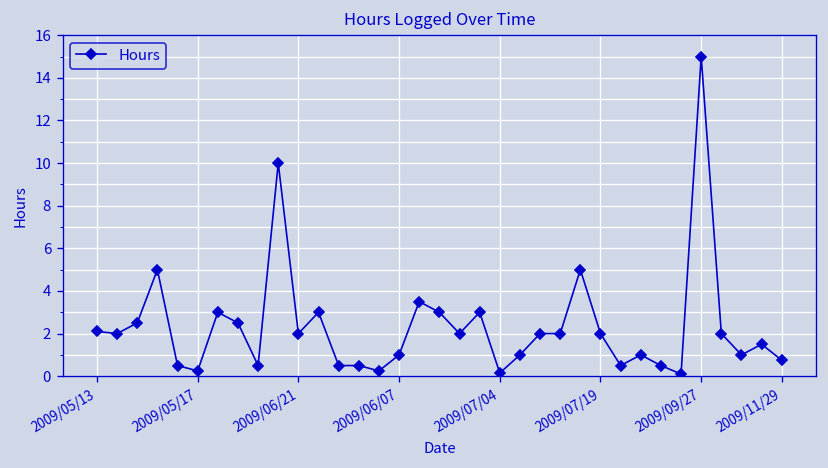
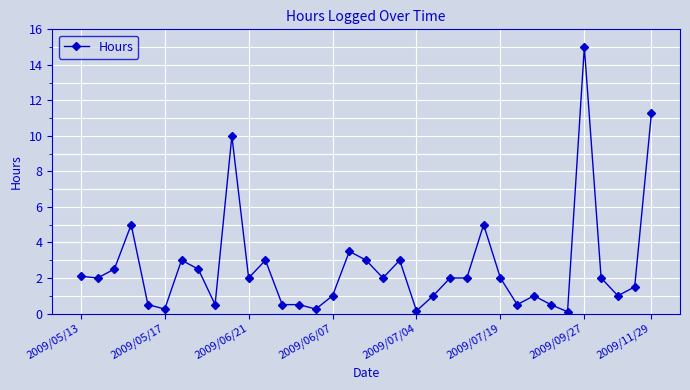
2009/11/29: 0.8 -> 11.3
